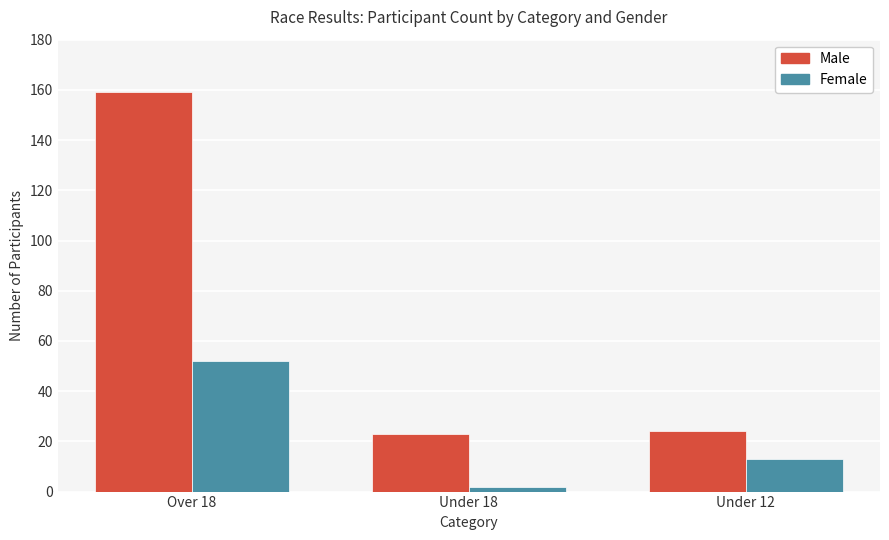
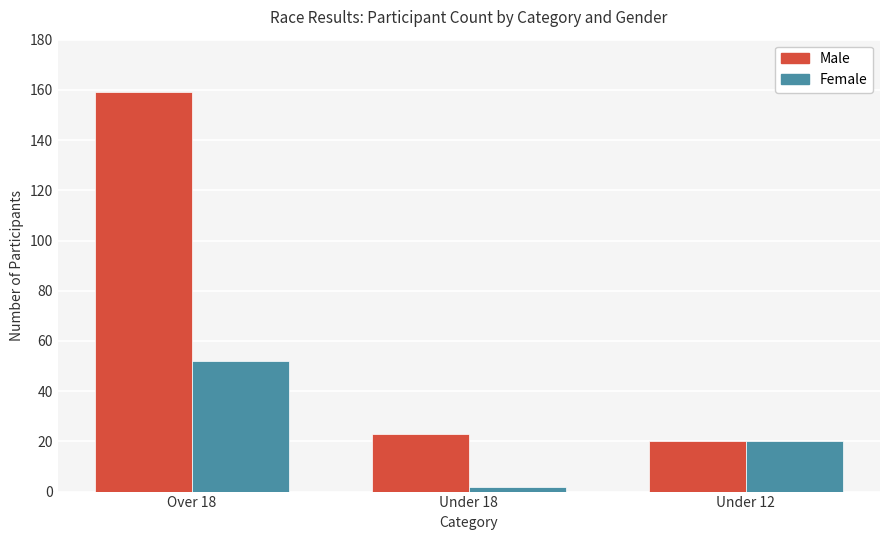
Male, Under 12: 24 -> 20
Female, Under 12: 13 -> 20
